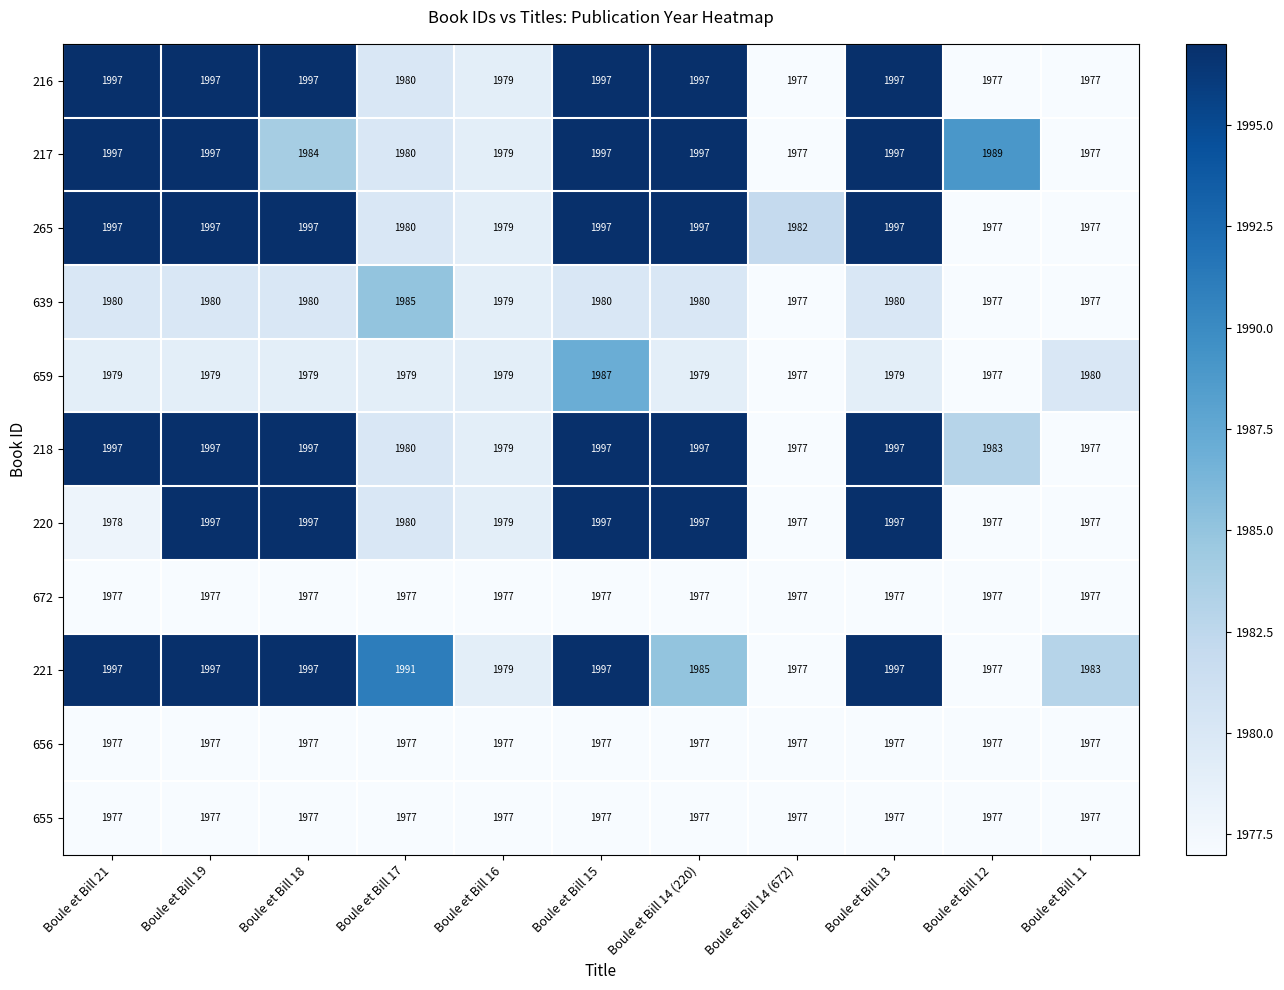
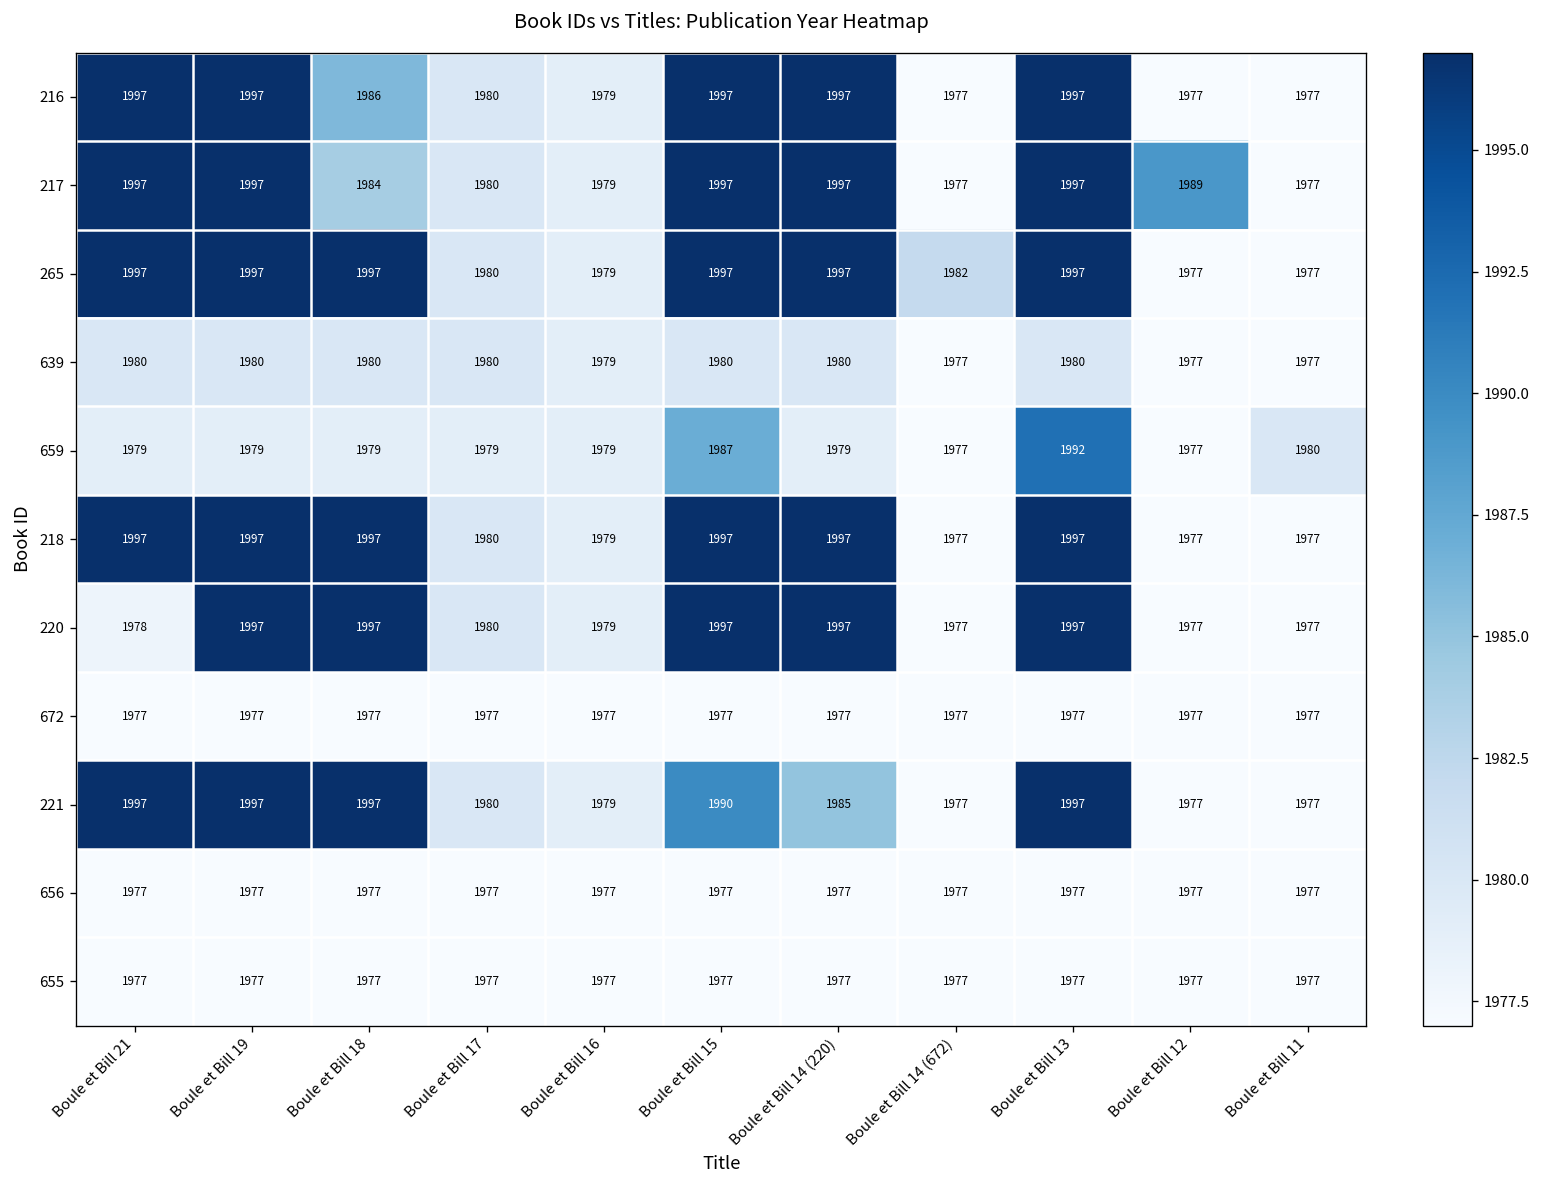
216, Boule et Bill 18: 1997 -> 1986
639, Boule et Bill 17: 1985 -> 1980
659, Boule et Bill 13: 1979 -> 1992
218, Boule et Bill 12: 1983 -> 1977
221, Boule et Bill 17: 1991 -> 1980
221, Boule et Bill 15: 1997 -> 1990
221, Boule et Bill 11: 1983 -> 1977
